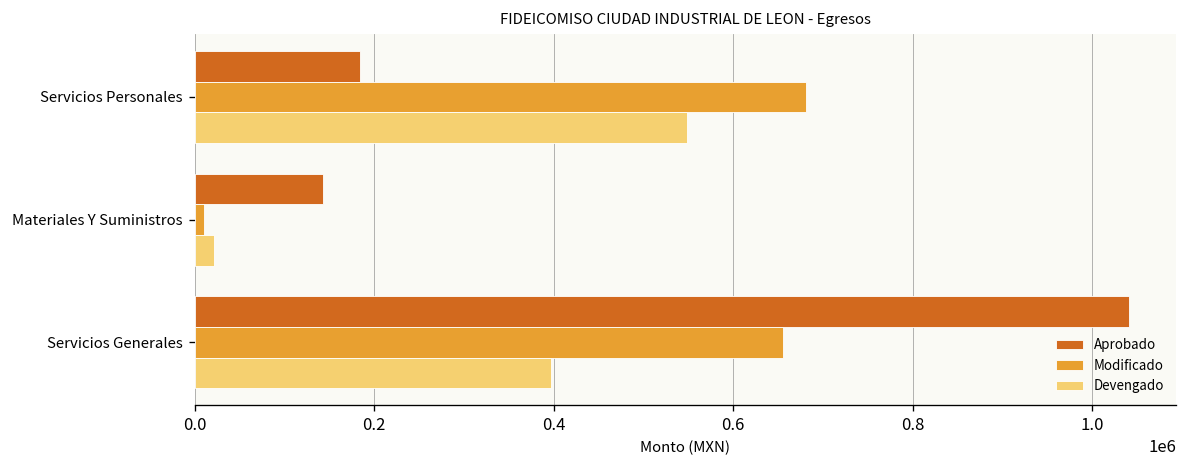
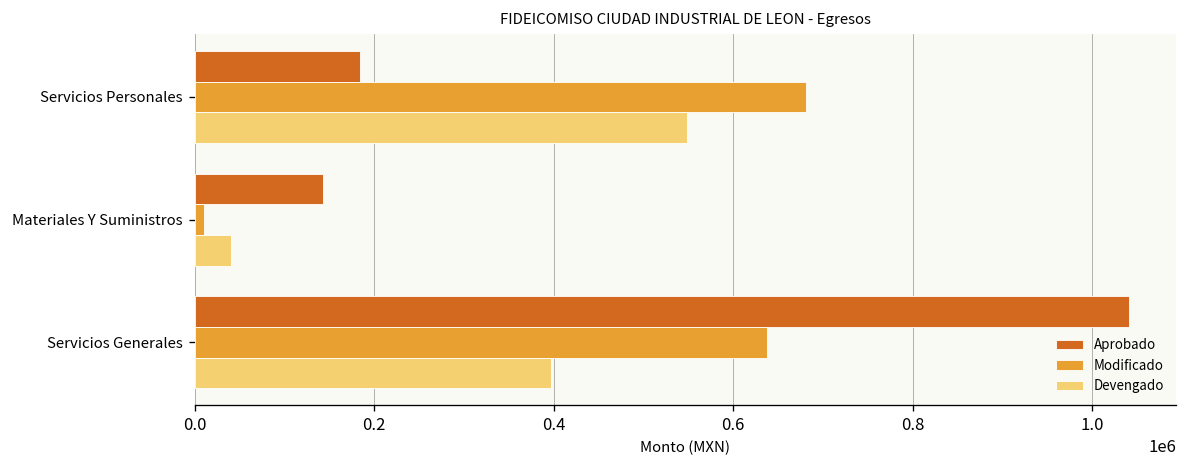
Devengado, Materiales Y Suministros: 20000 -> 40000
Modificado, Servicios Generales: 660000 -> 640000
